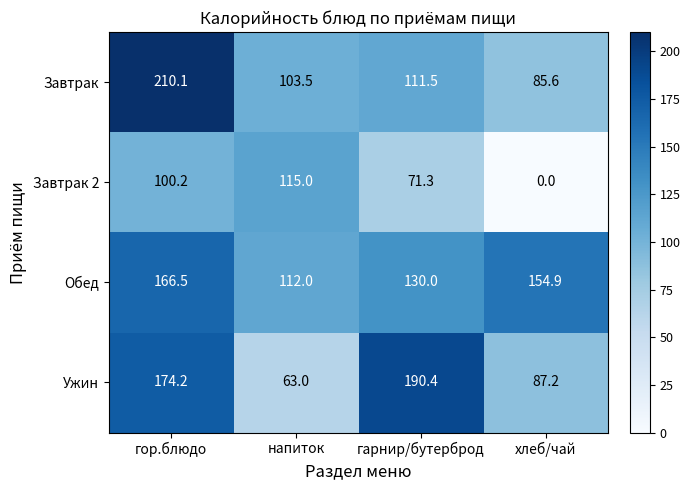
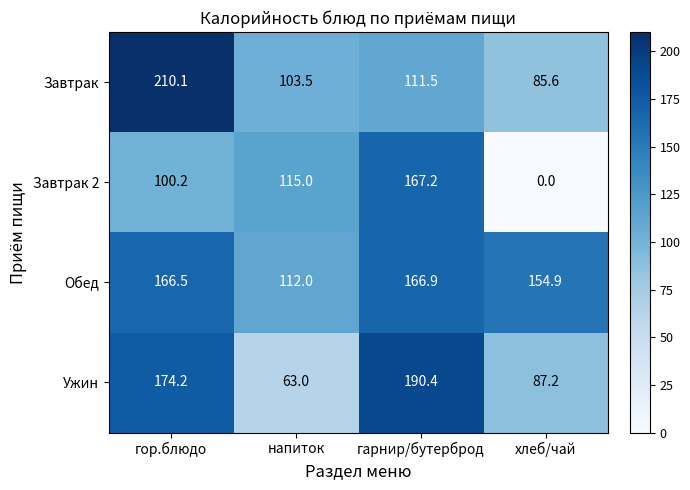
Завтрак 2, гарнир/бутерброд: 71.3 -> 167.2
Обед, гарнир/бутерброд: 130.0 -> 166.9
